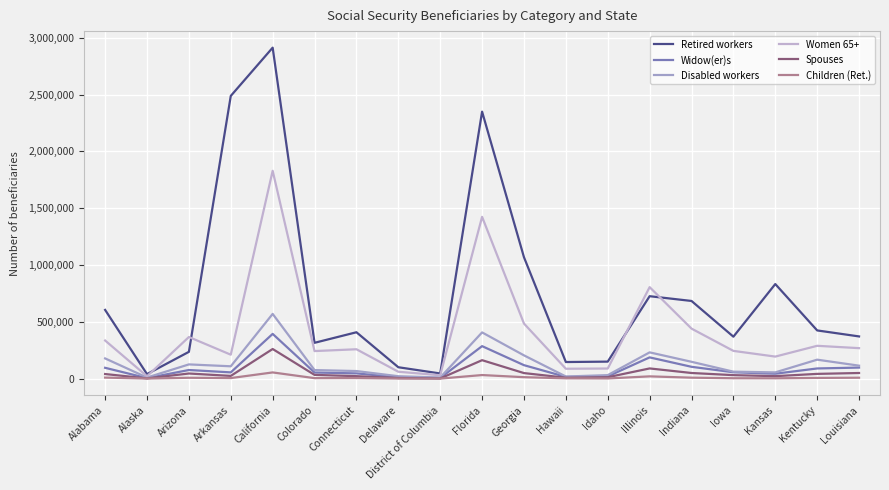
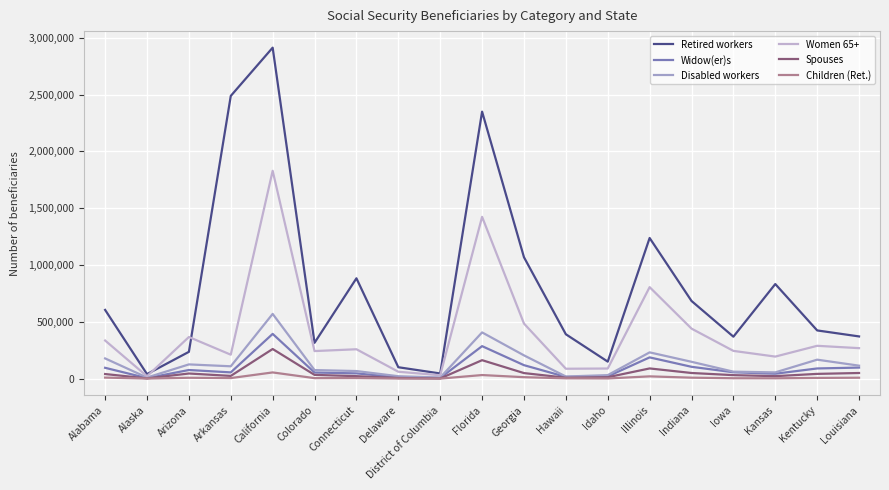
Retired workers, Connecticut: 410,000 -> 880,000
Retired workers, Hawaii: 150,000 -> 390,000
Retired workers, Illinois: 730,000 -> 1,240,000
